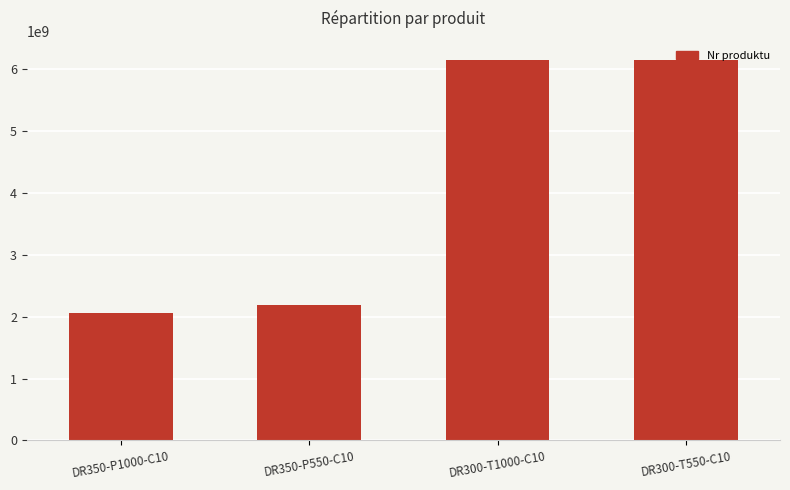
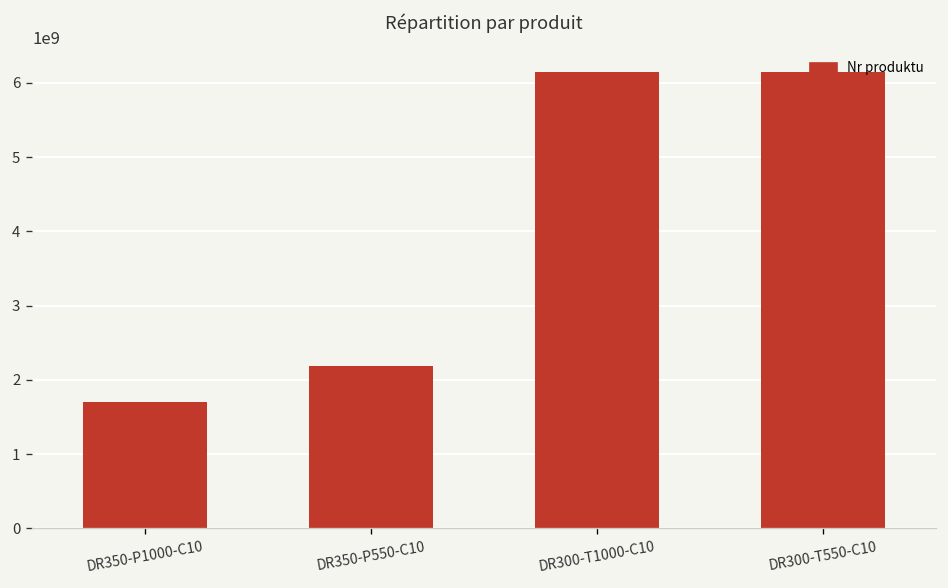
DR350-P1000-C10: 2100000000 -> 1700000000
